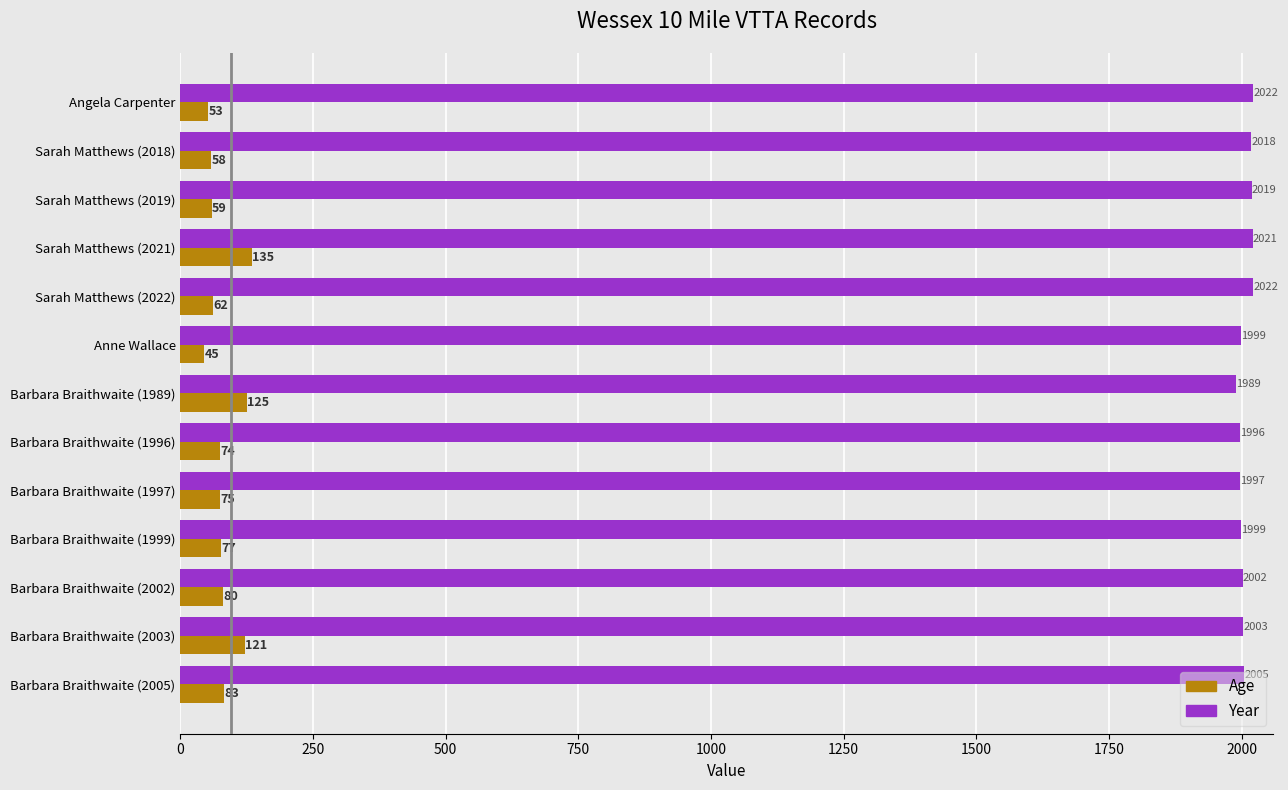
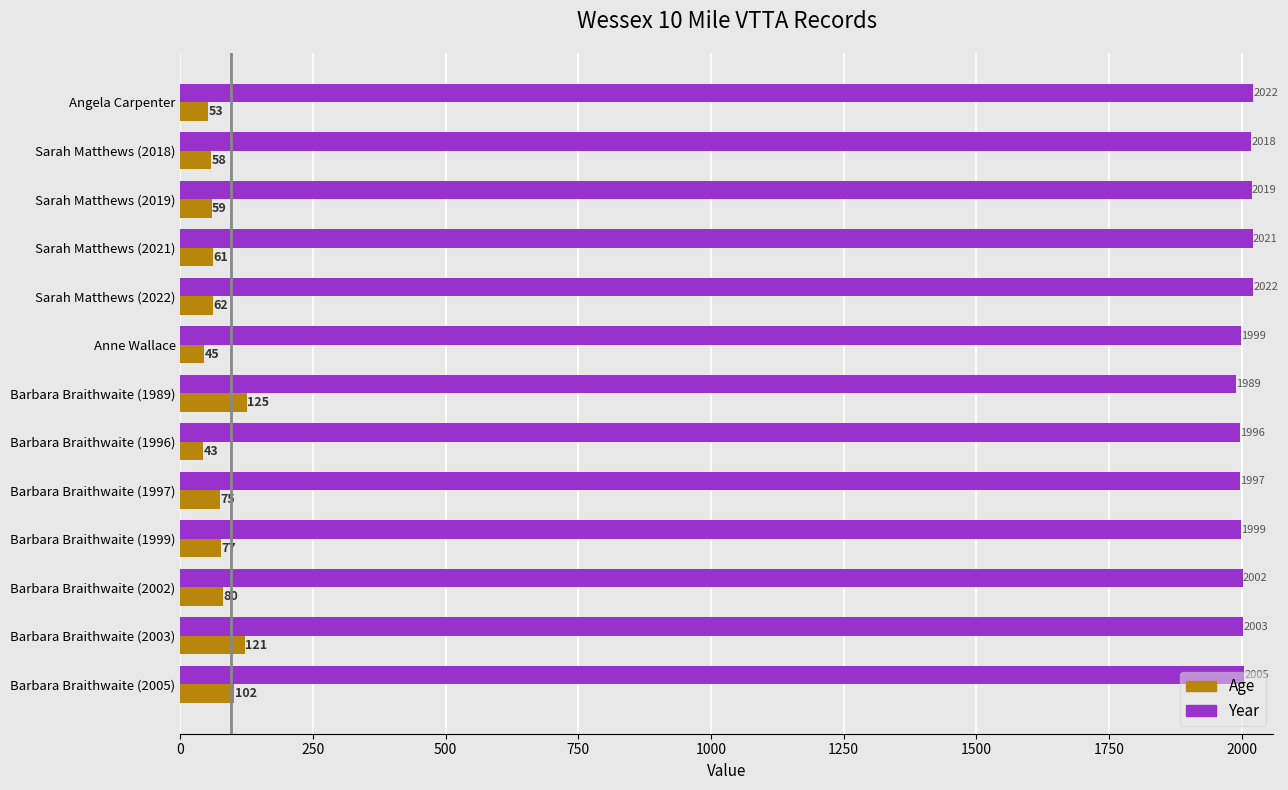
Age, Sarah Matthews (2021): 135 -> 61
Age, Barbara Braithwaite (1996): 74 -> 43
Age, Barbara Braithwaite (2005): 83 -> 102
